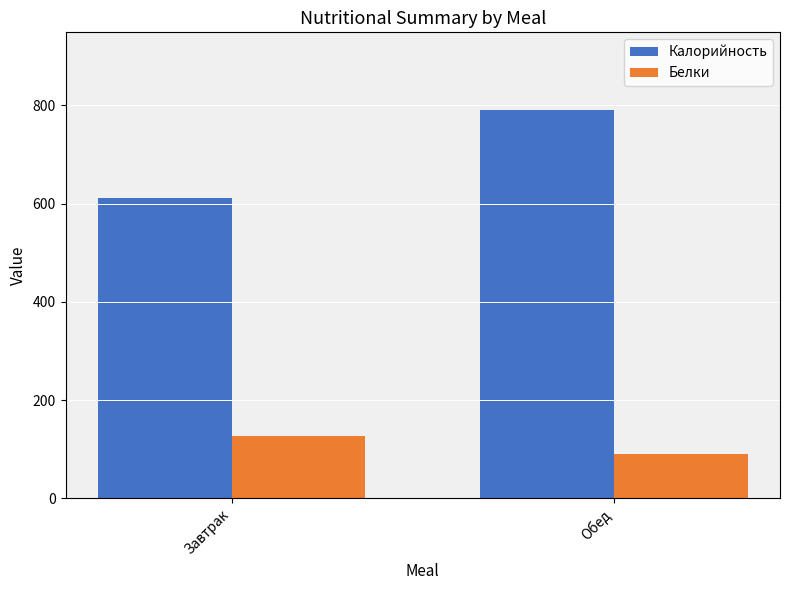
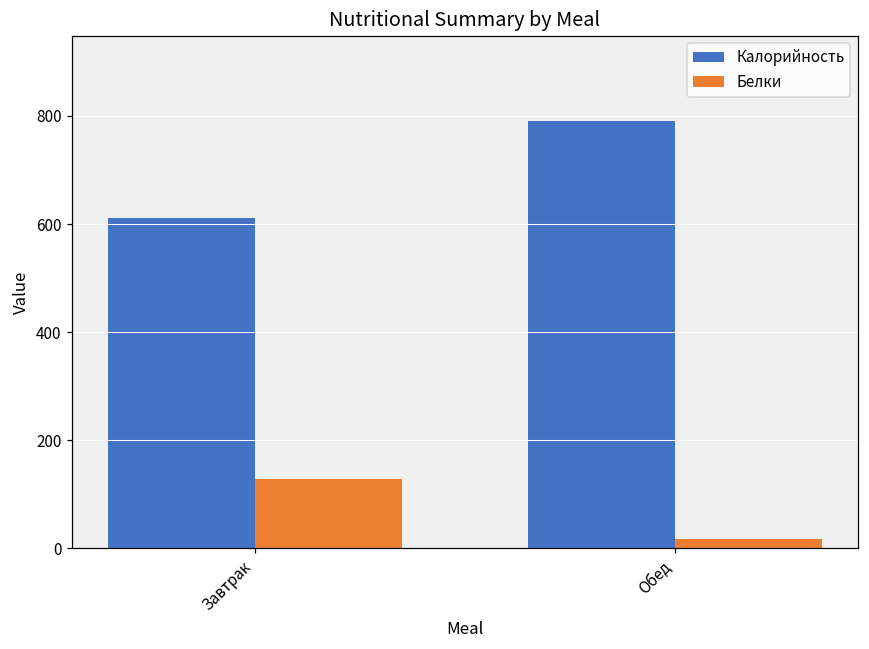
Белки, Обед: 90 -> 20
